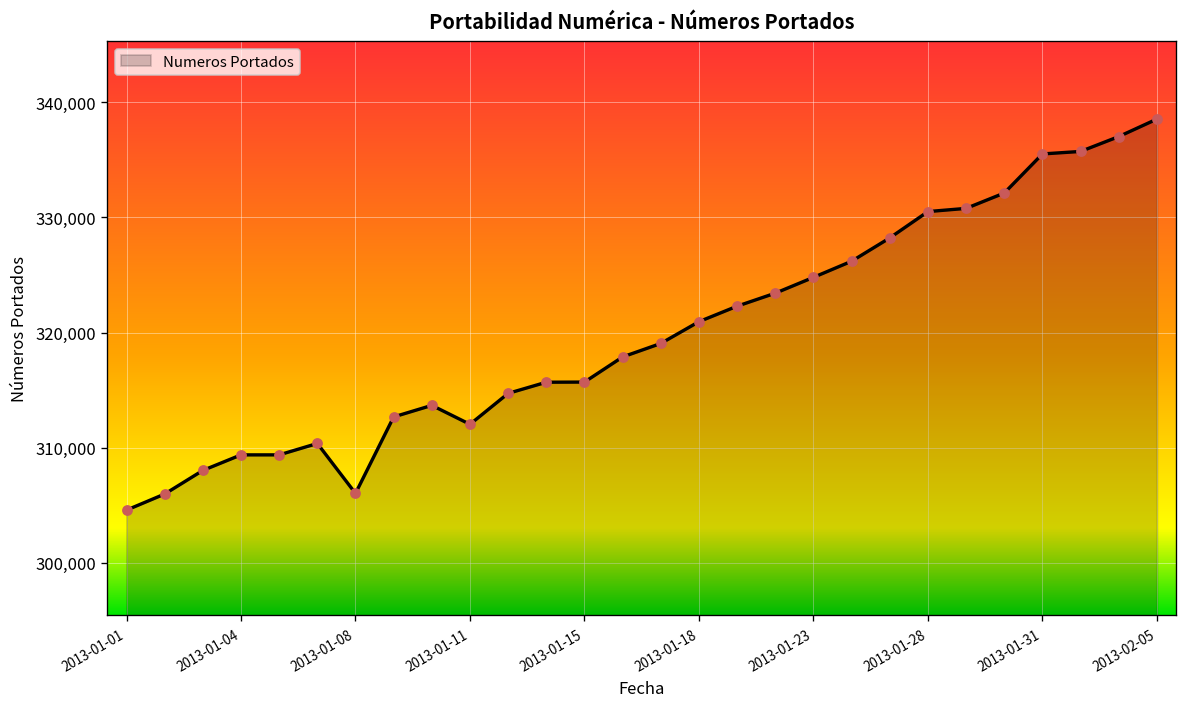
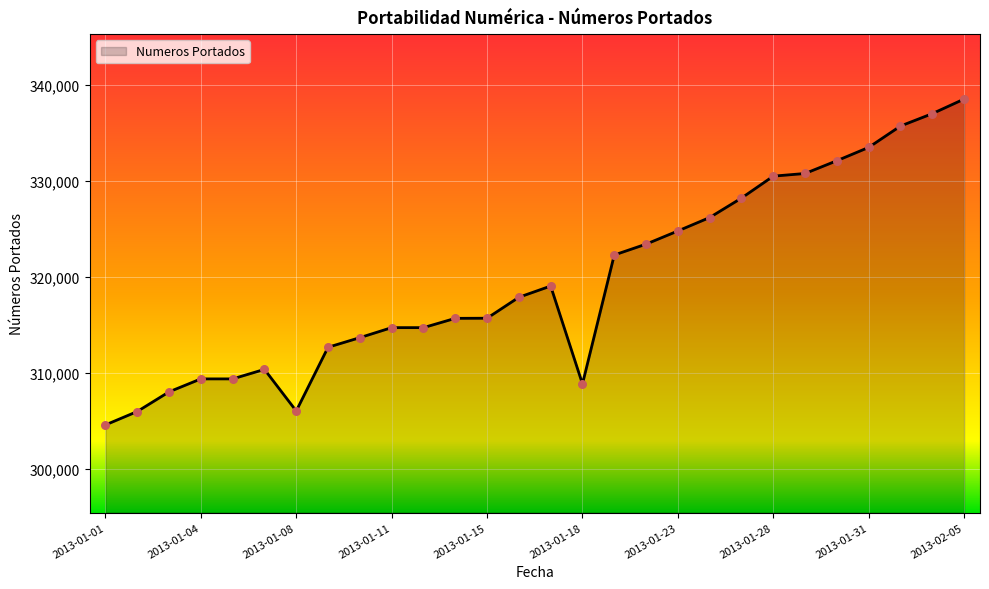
2013-01-11: 312,000 -> 315,000
2013-01-18: 321,000 -> 309,000
2013-01-31: 336,000 -> 334,000
